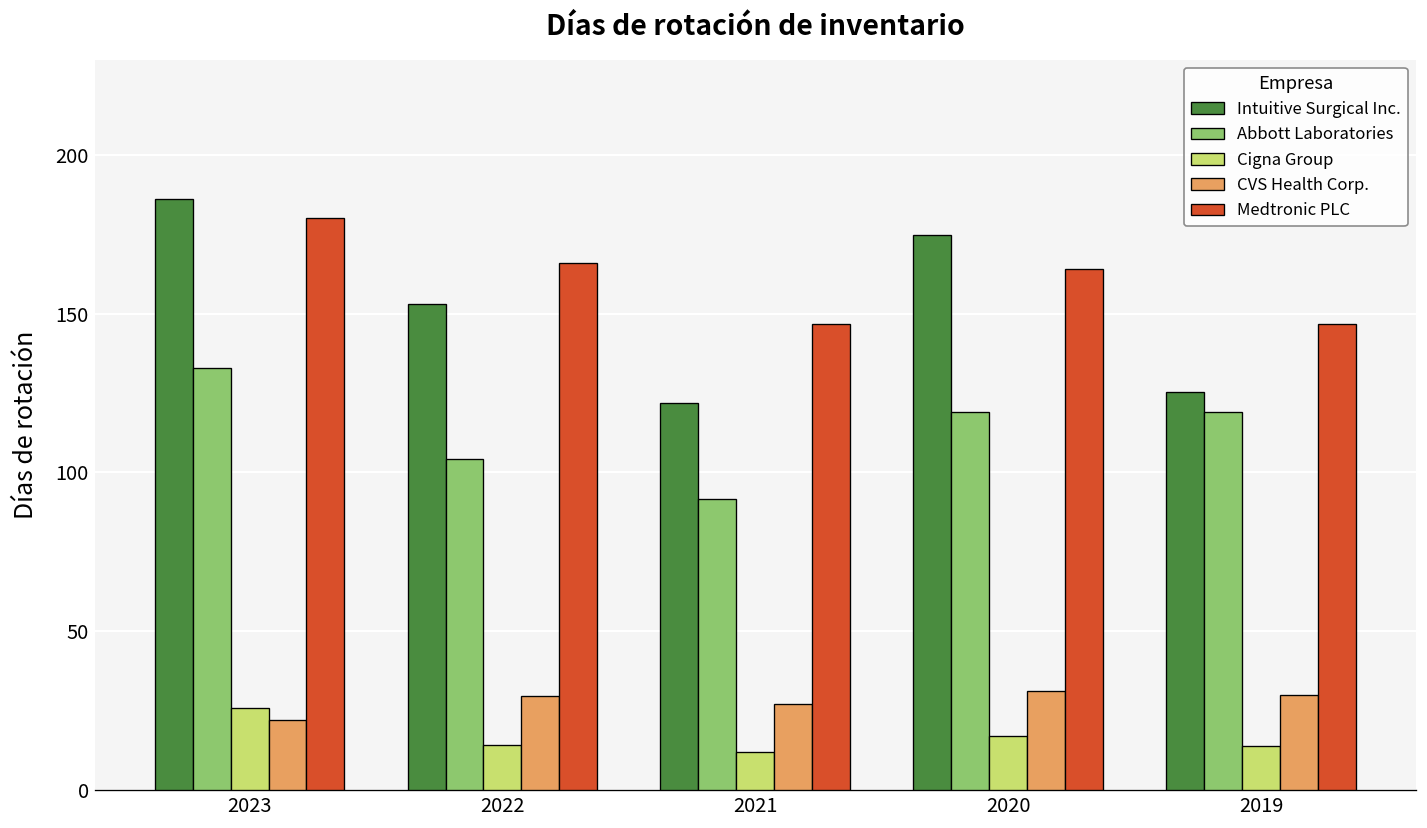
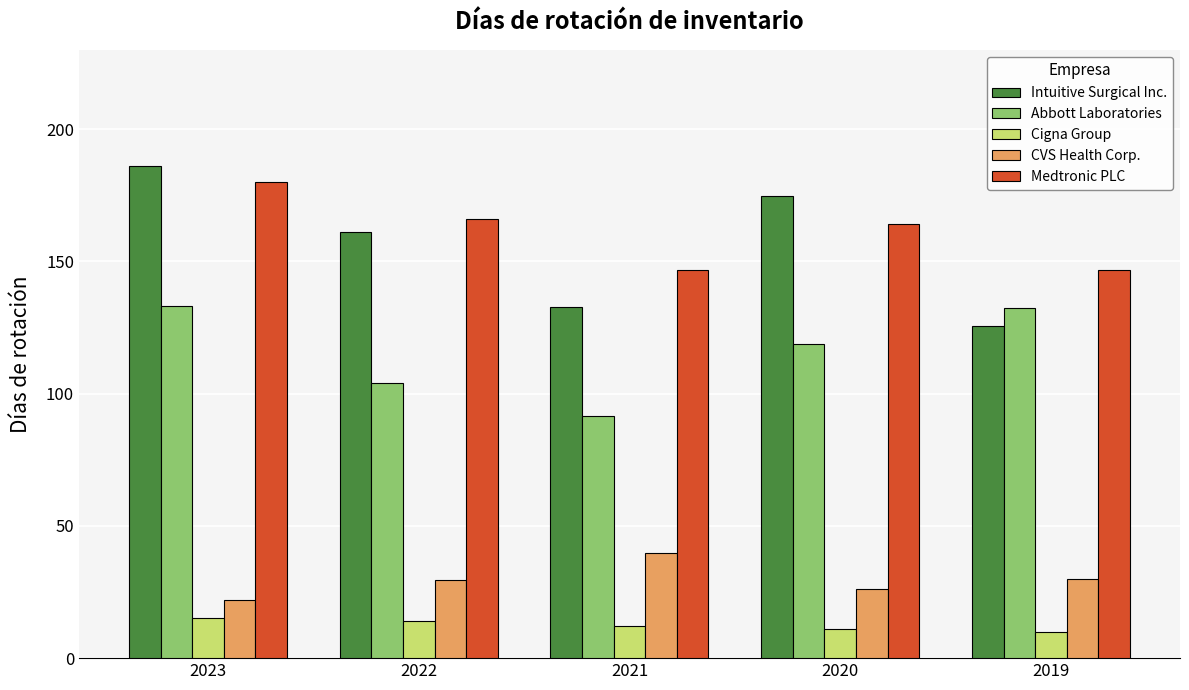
Cigna Group, 2023: 26 -> 15
Intuitive Surgical Inc., 2022: 153 -> 161
Intuitive Surgical Inc., 2021: 122 -> 133
CVS Health Corp., 2021: 27 -> 40
Cigna Group, 2020: 17 -> 11
CVS Health Corp., 2020: 31 -> 26
Abbott Laboratories, 2019: 119 -> 132
Cigna Group, 2019: 14 -> 10
